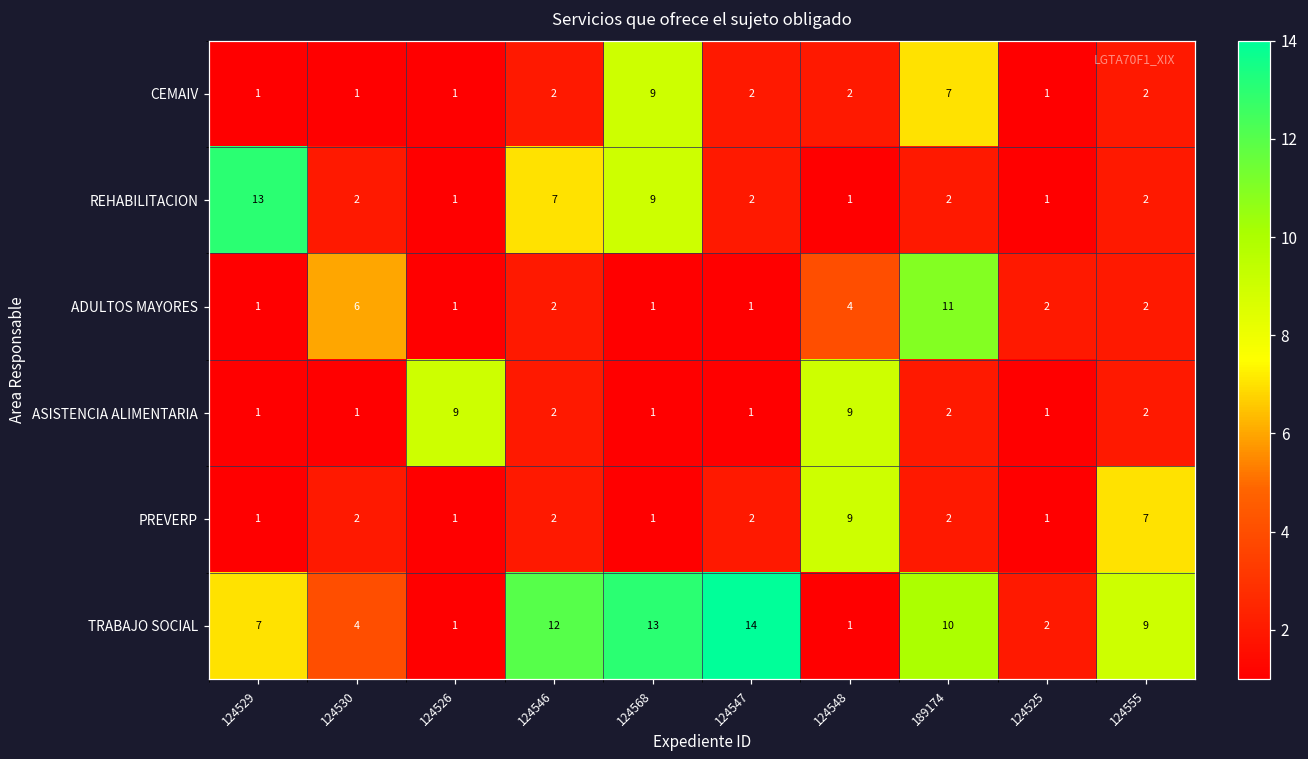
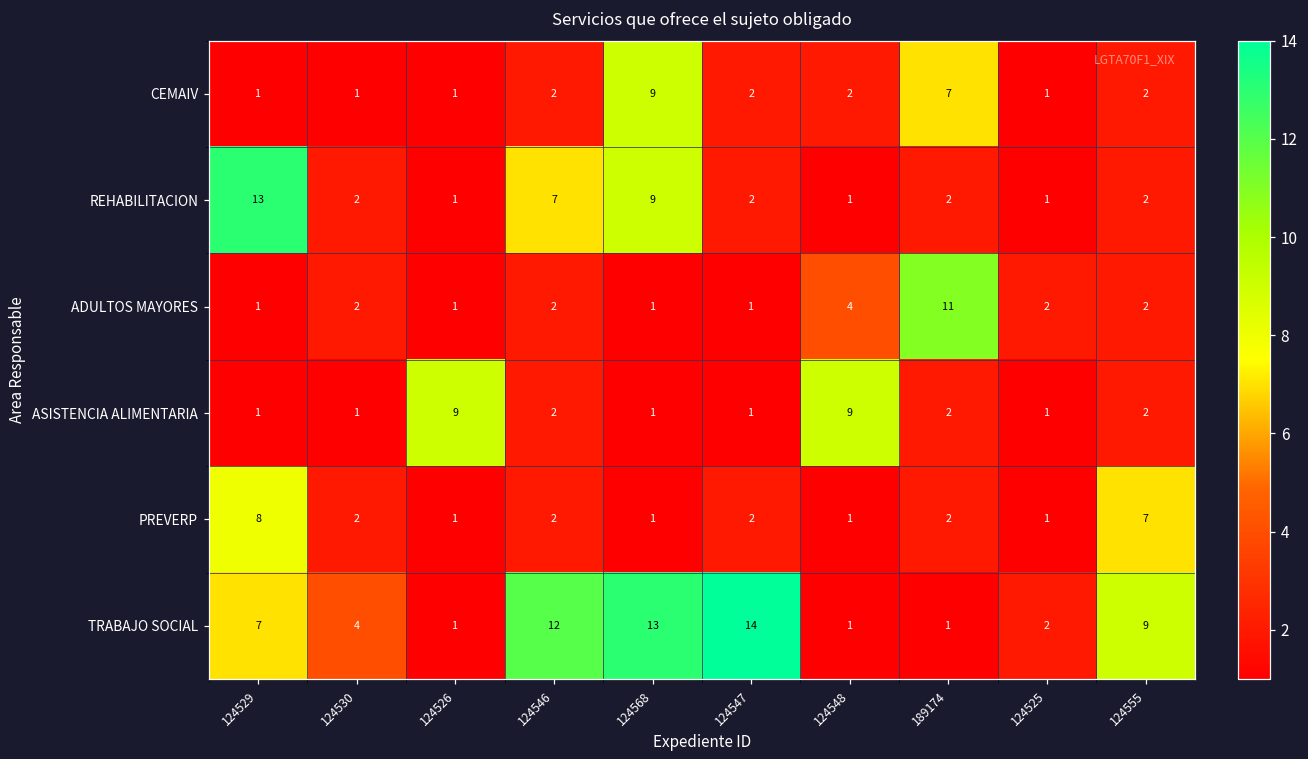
ADULTOS MAYORES, 124530: 6 -> 2
PREVERP, 124529: 1 -> 8
PREVERP, 124548: 9 -> 1
TRABAJO SOCIAL, 189174: 10 -> 1
